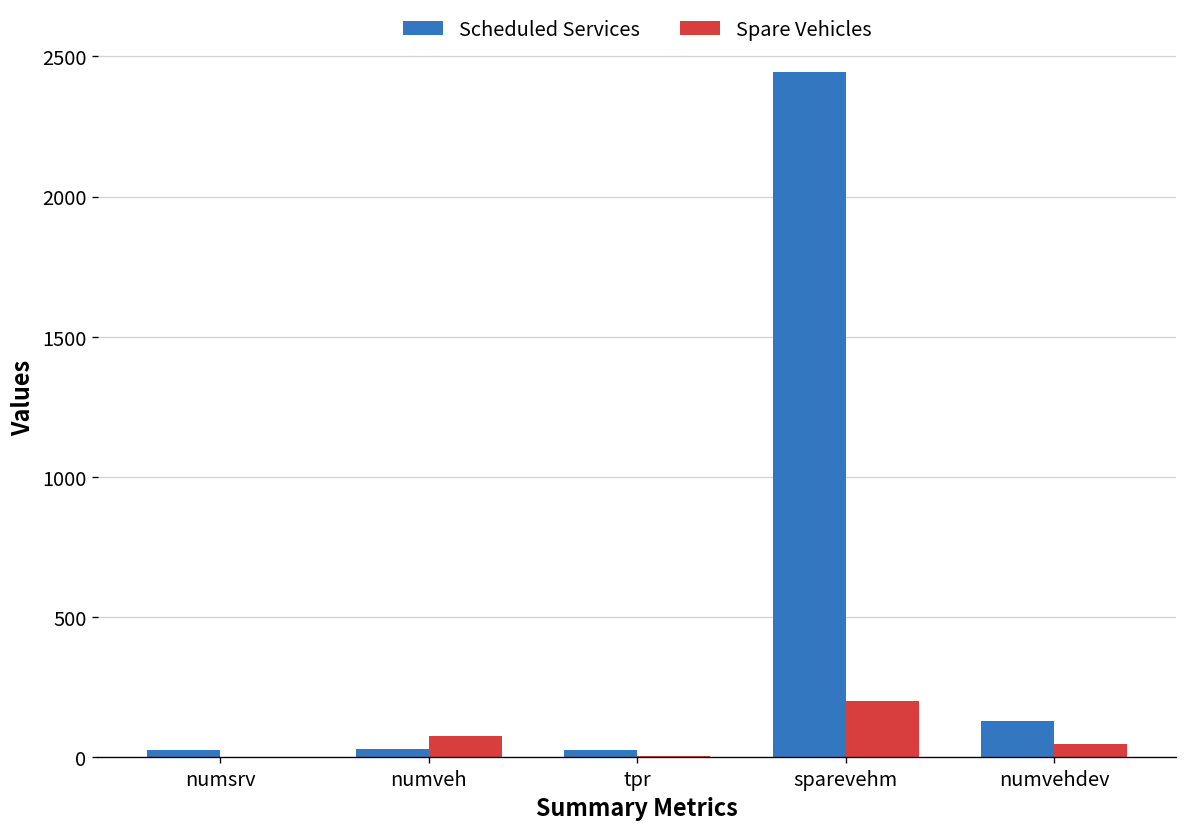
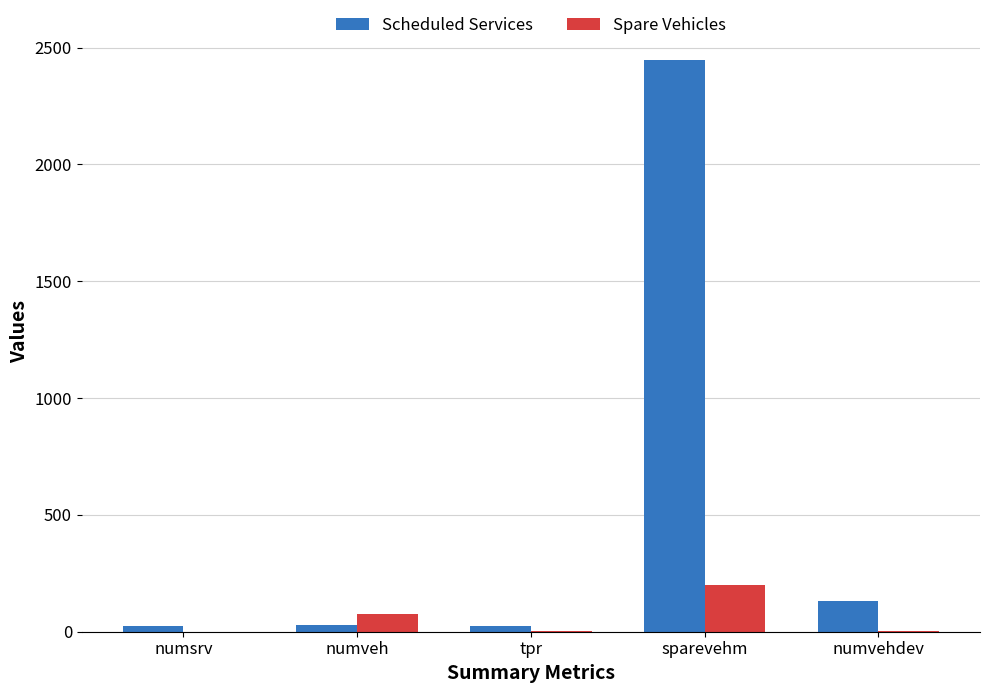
Spare Vehicles, numvehdev: 50 -> 0
